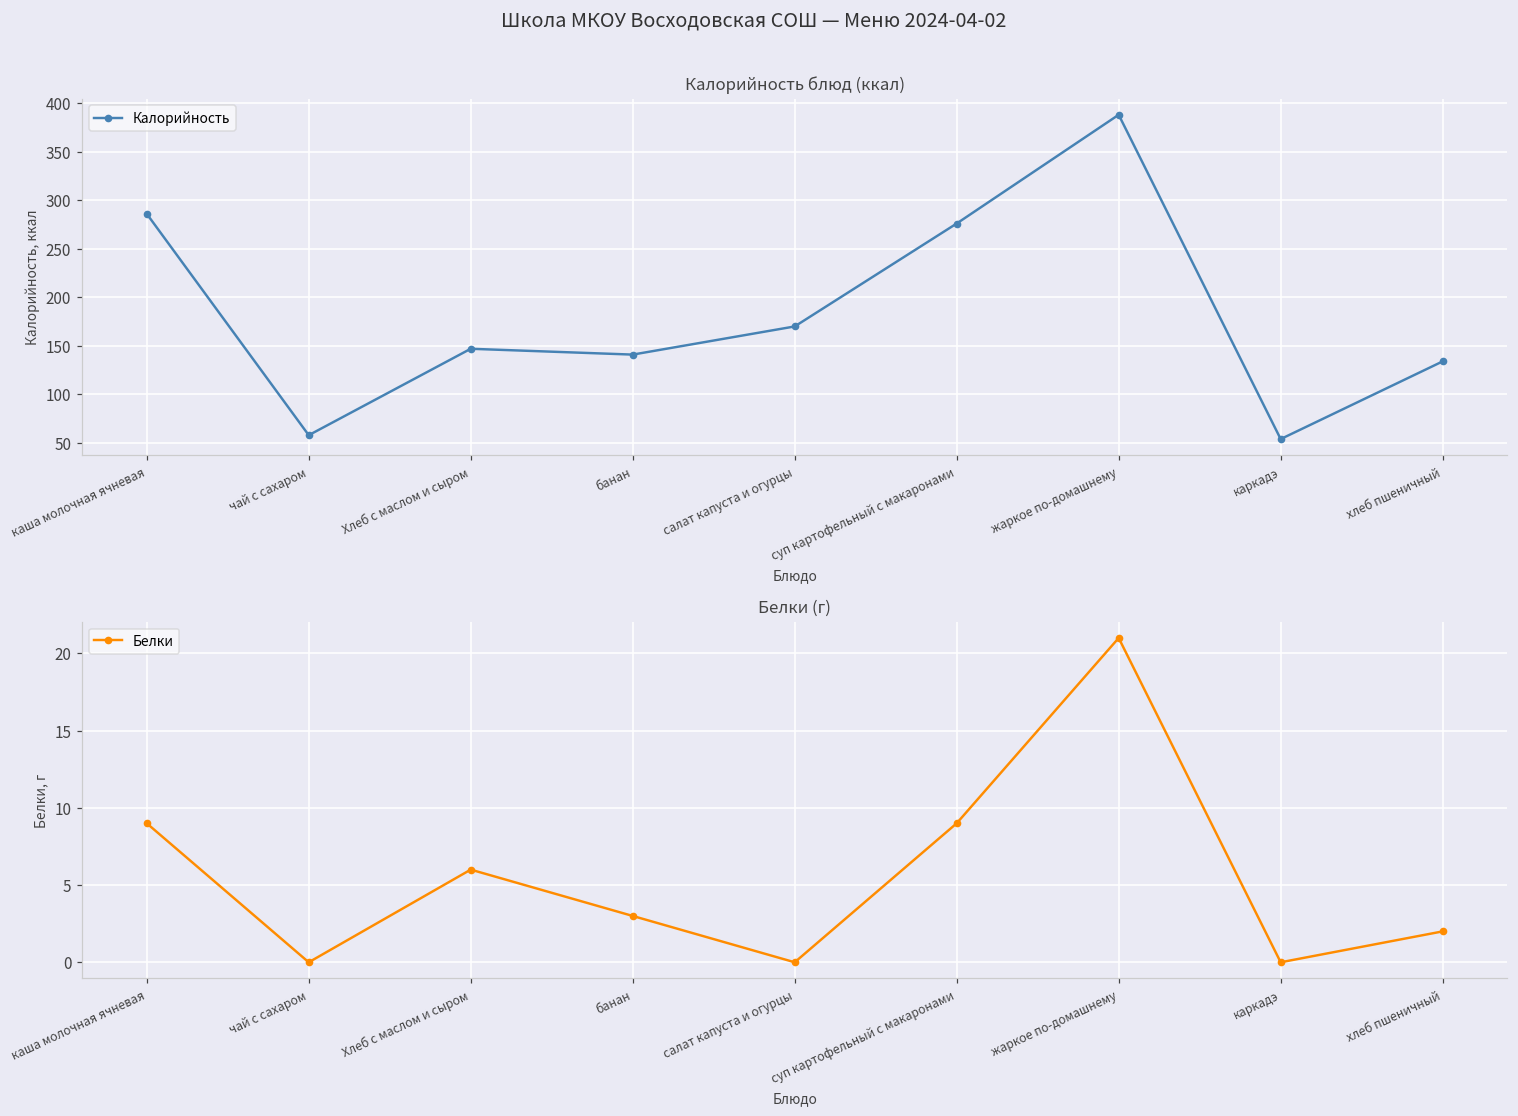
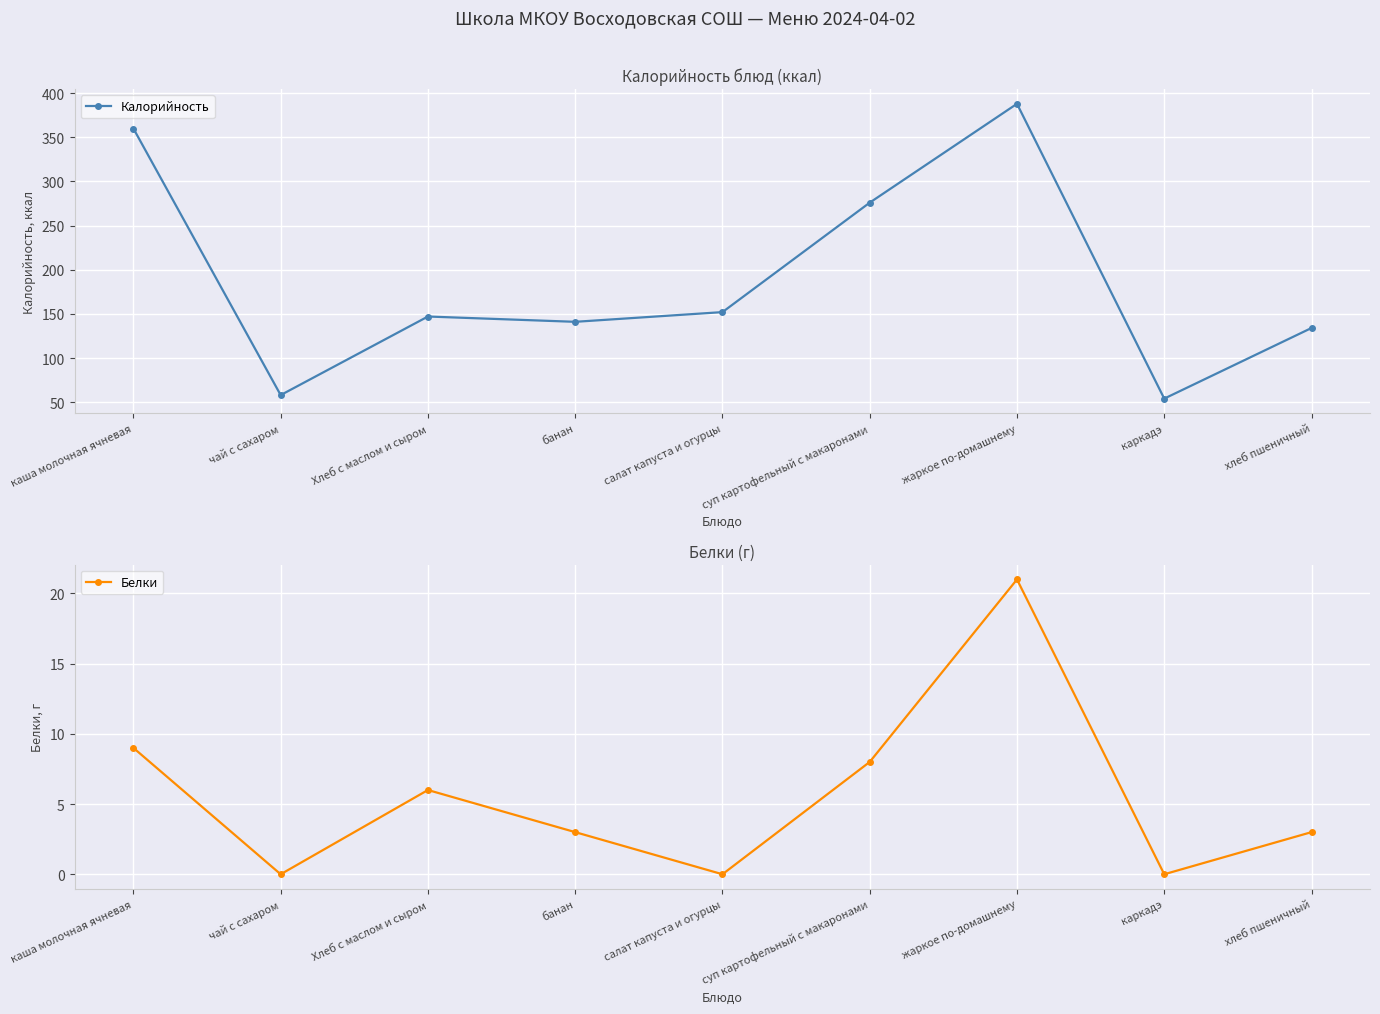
Калорийность блюд (ккал), каша молочная ячневая: 290 -> 360
Калорийность блюд (ккал), салат капуста и огурцы: 170 -> 150
Белки (г), суп картофельный с макаронами: 9 -> 8
Белки (г), хлеб пшеничный: 2 -> 3
